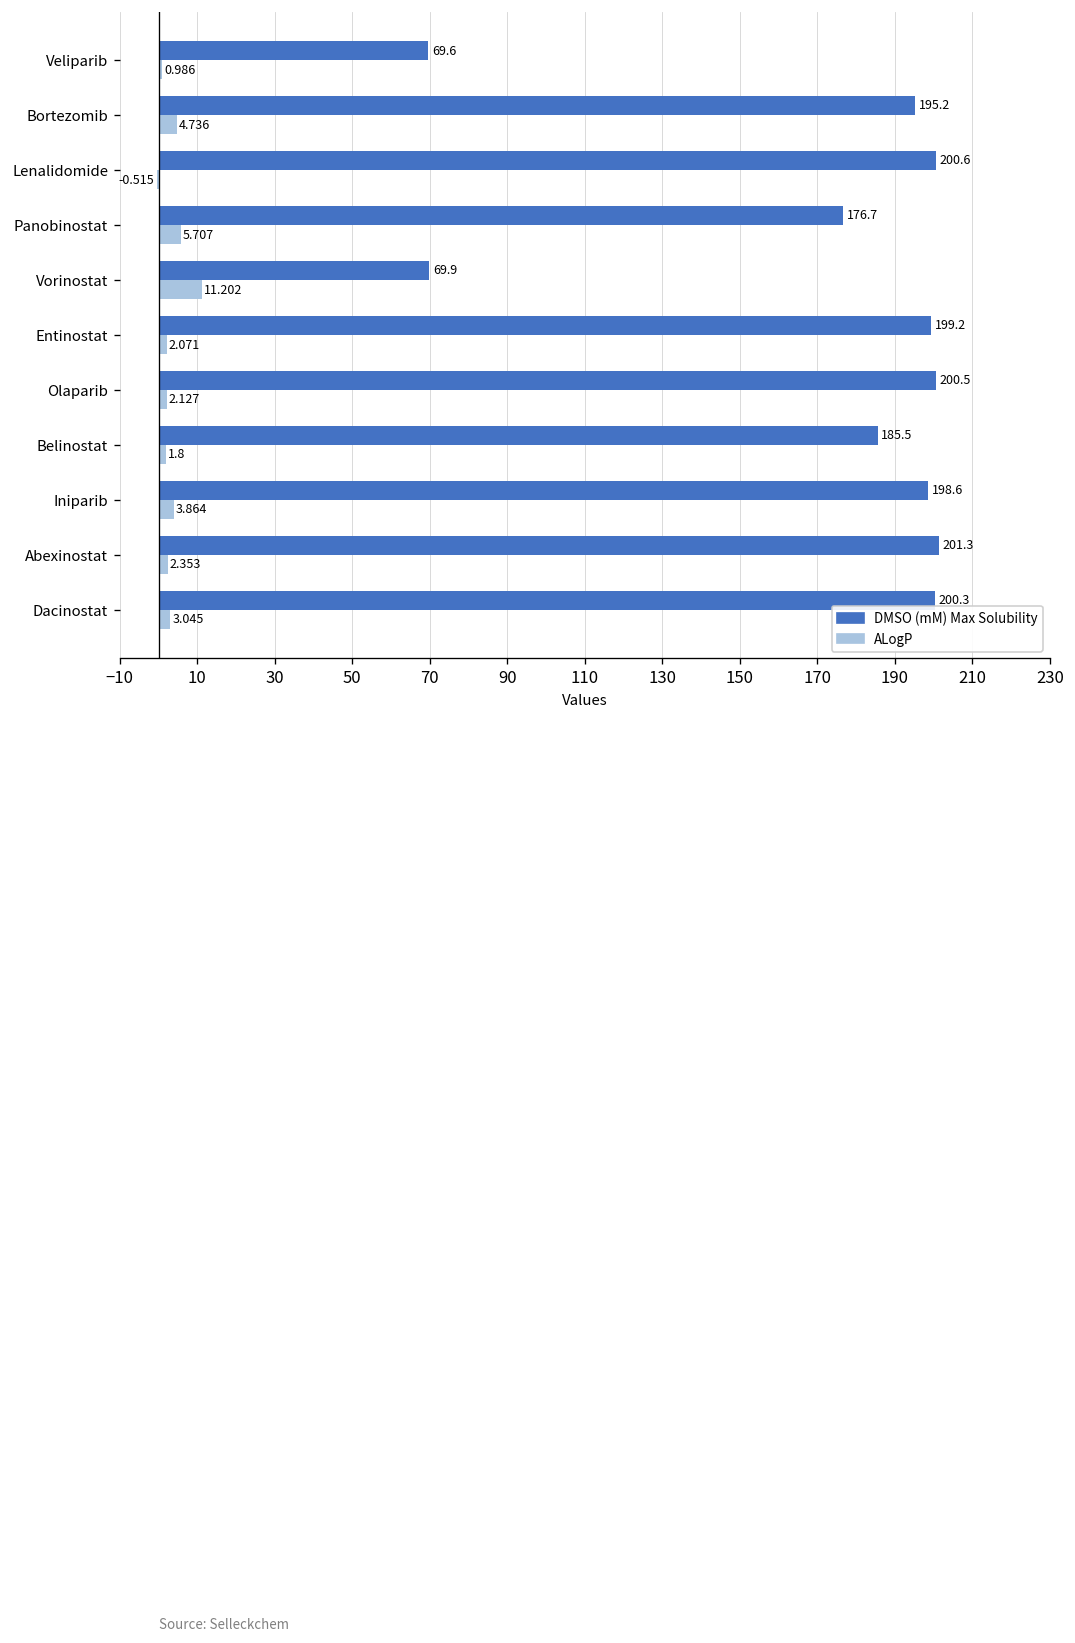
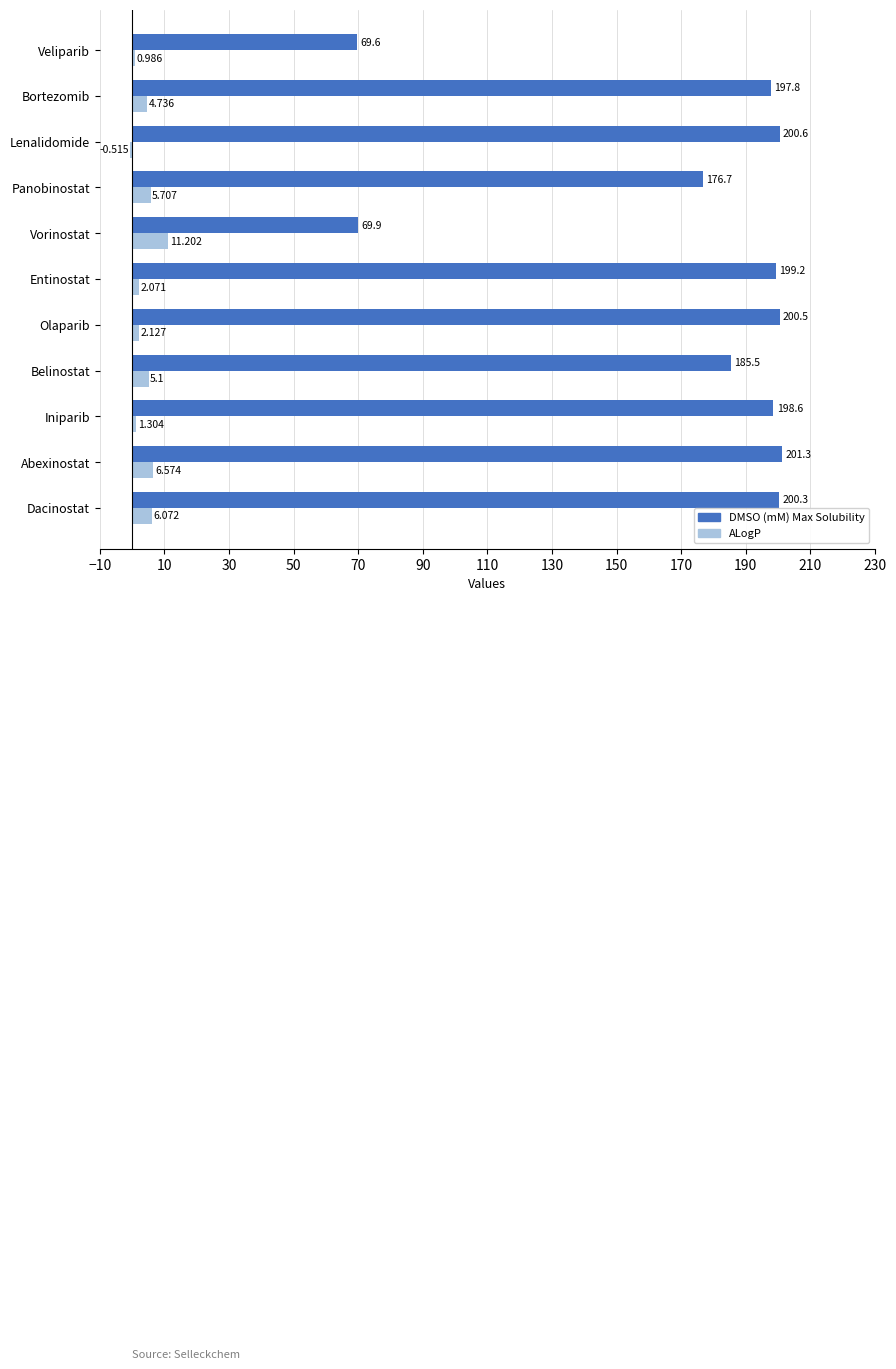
DMSO (mM) Max Solubility, Bortezomib: 195.2 -> 197.8
ALogP, Belinostat: 1.8 -> 5.1
ALogP, Iniparib: 3.864 -> 1.304
ALogP, Abexinostat: 2.353 -> 6.574
ALogP, Dacinostat: 3.045 -> 6.072
